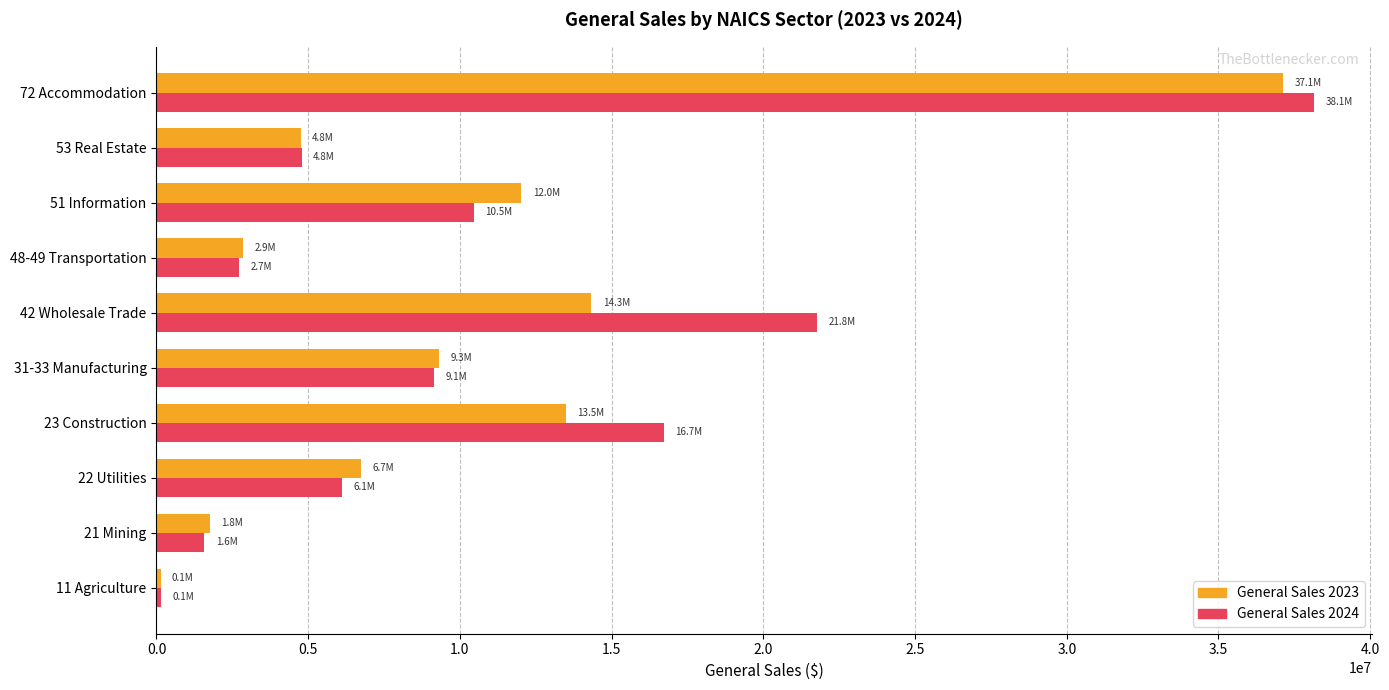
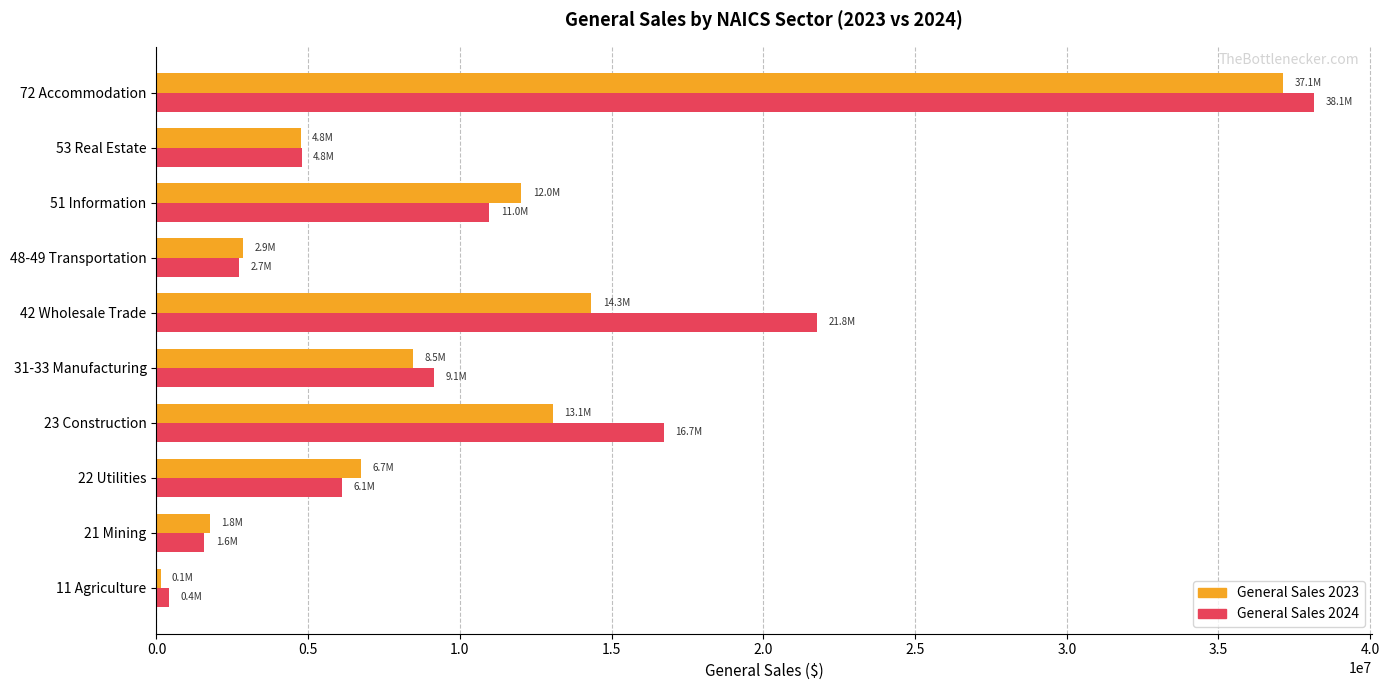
General Sales 2024, 51 Information: 10.5M -> 11.0M
General Sales 2023, 31-33 Manufacturing: 9.3M -> 8.5M
General Sales 2023, 23 Construction: 13.5M -> 13.1M
General Sales 2024, 11 Agriculture: 0.1M -> 0.4M
